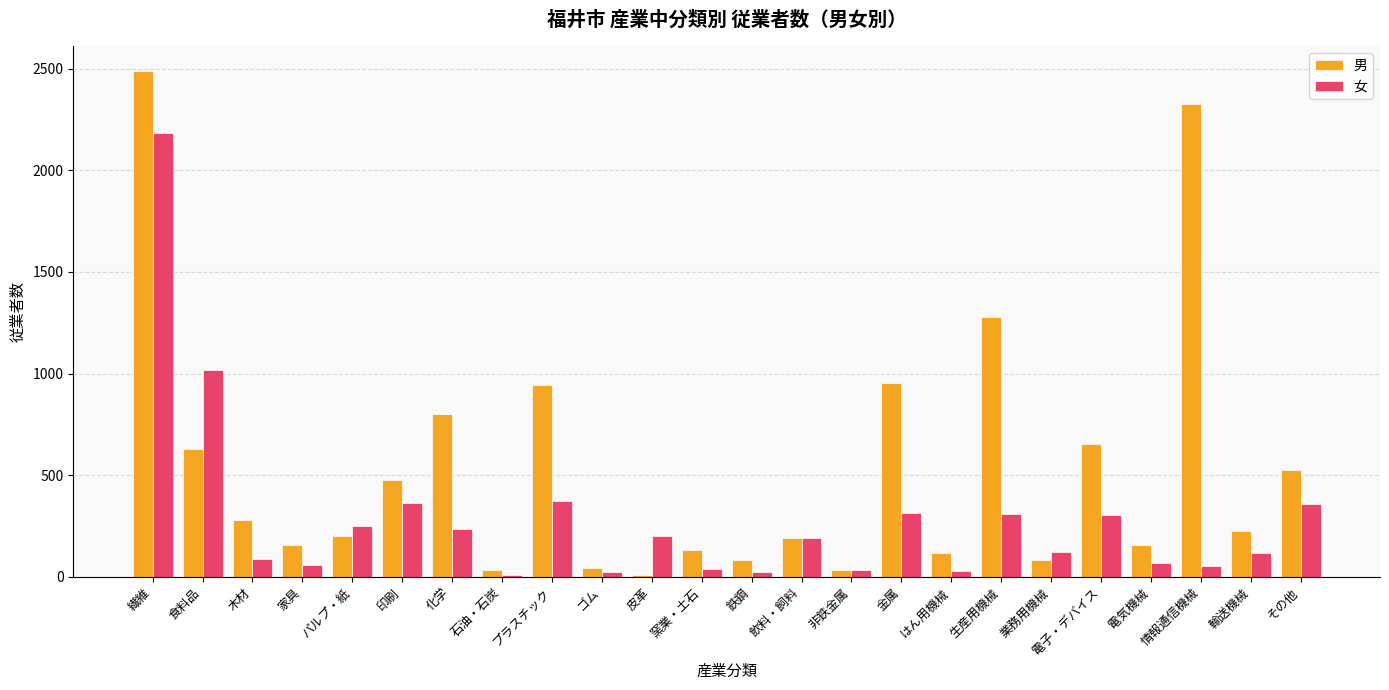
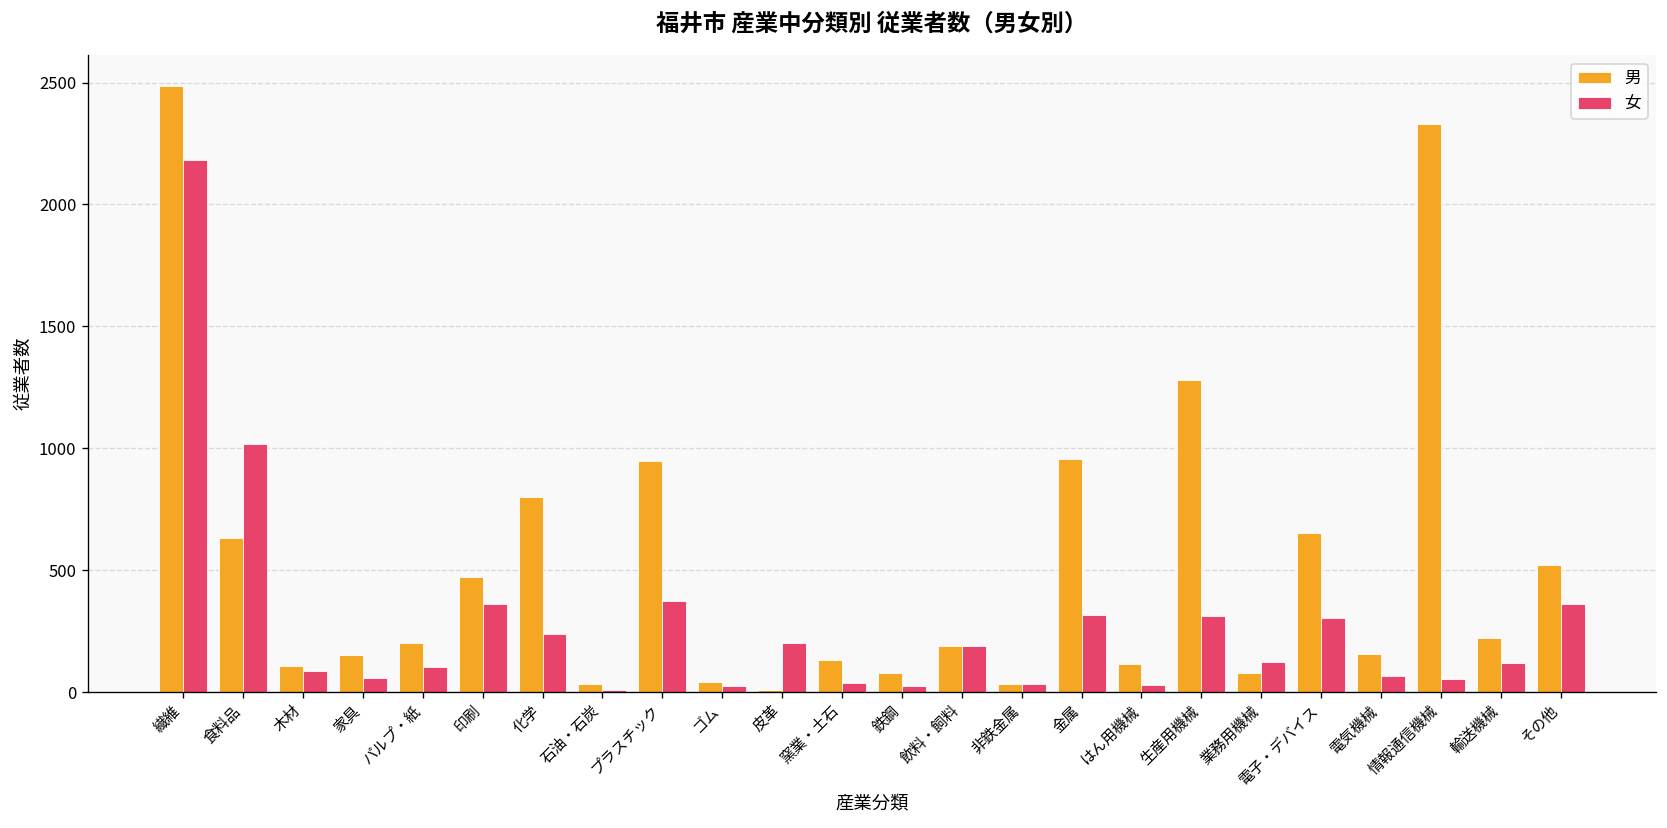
男, 木材: 280 -> 110
女, パルプ・紙: 250 -> 100
